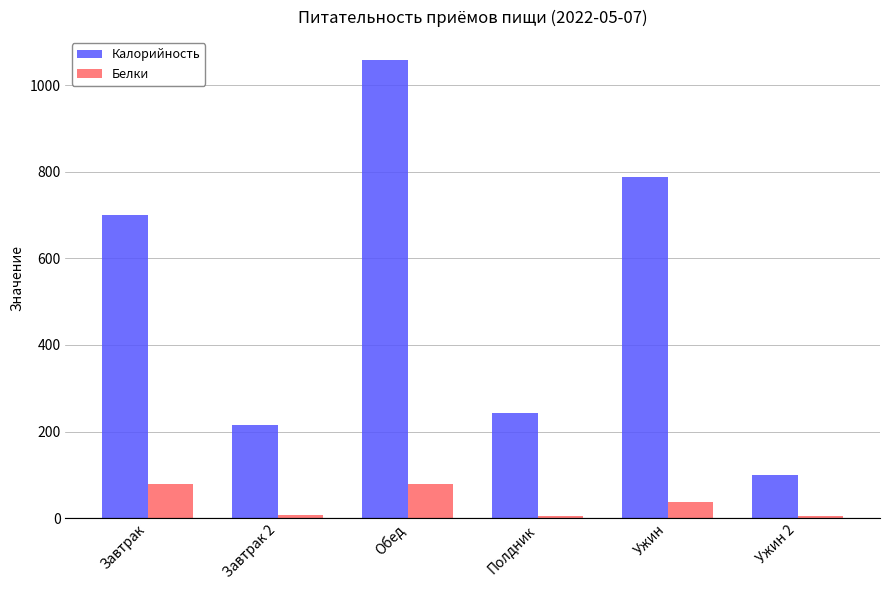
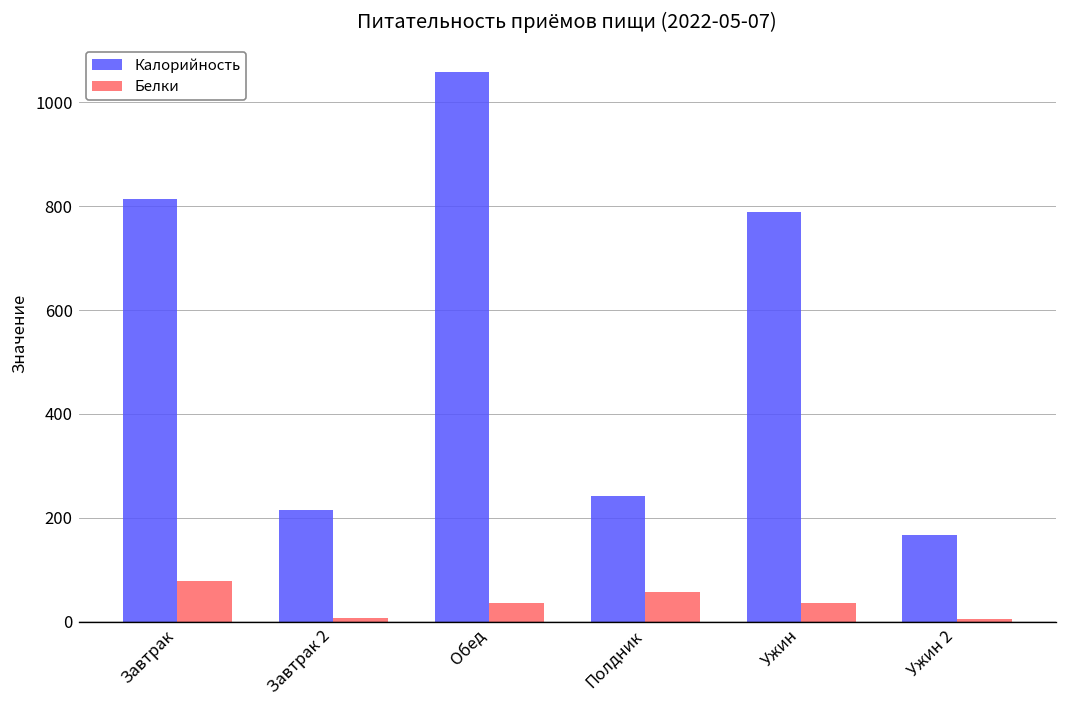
Калорийность, Завтрак: 700 -> 810
Белки, Обед: 80 -> 40
Белки, Полдник: 10 -> 60
Калорийность, Ужин 2: 100 -> 170
